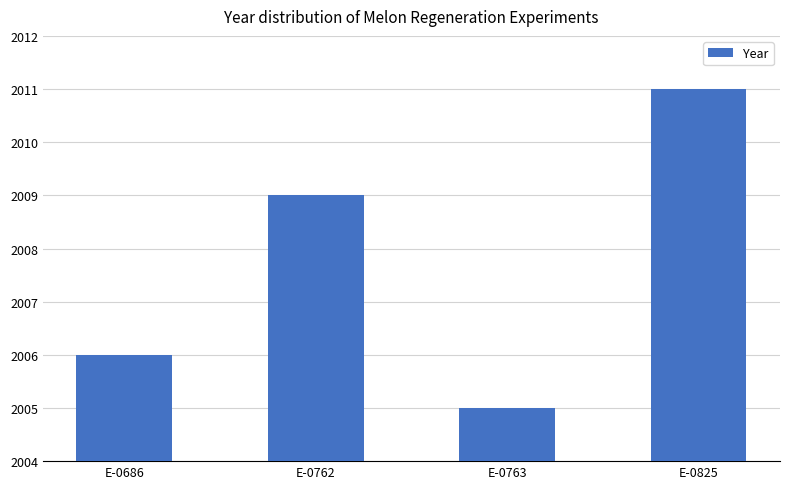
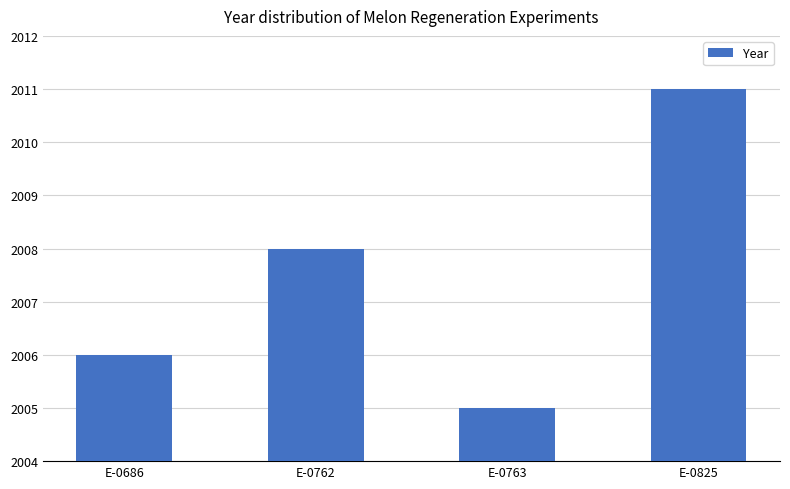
E-0762: 2009 -> 2008
